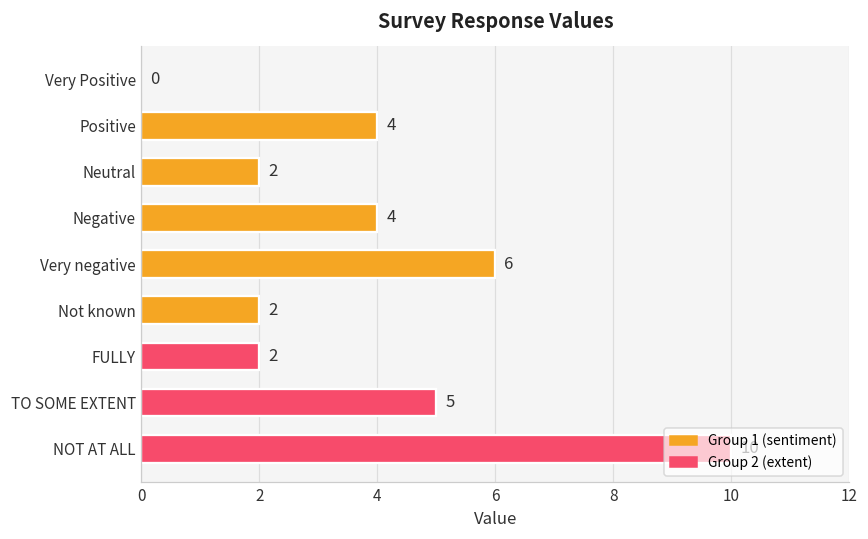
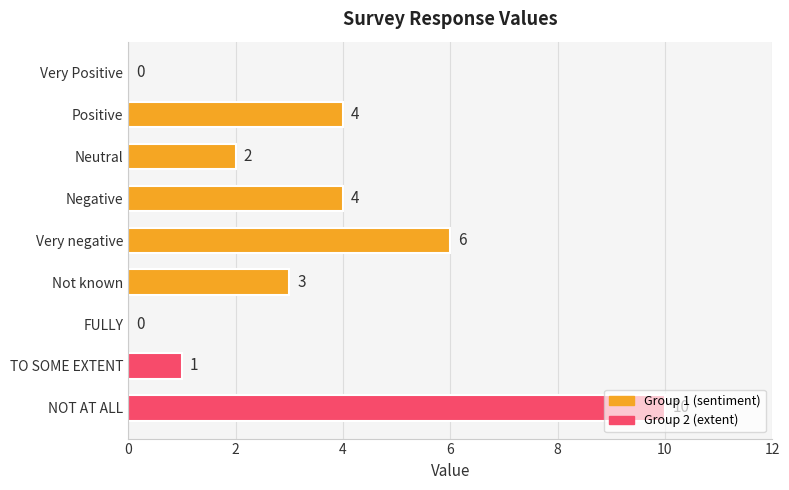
Not known: 2 -> 3
FULLY: 2 -> 0
TO SOME EXTENT: 5 -> 1
